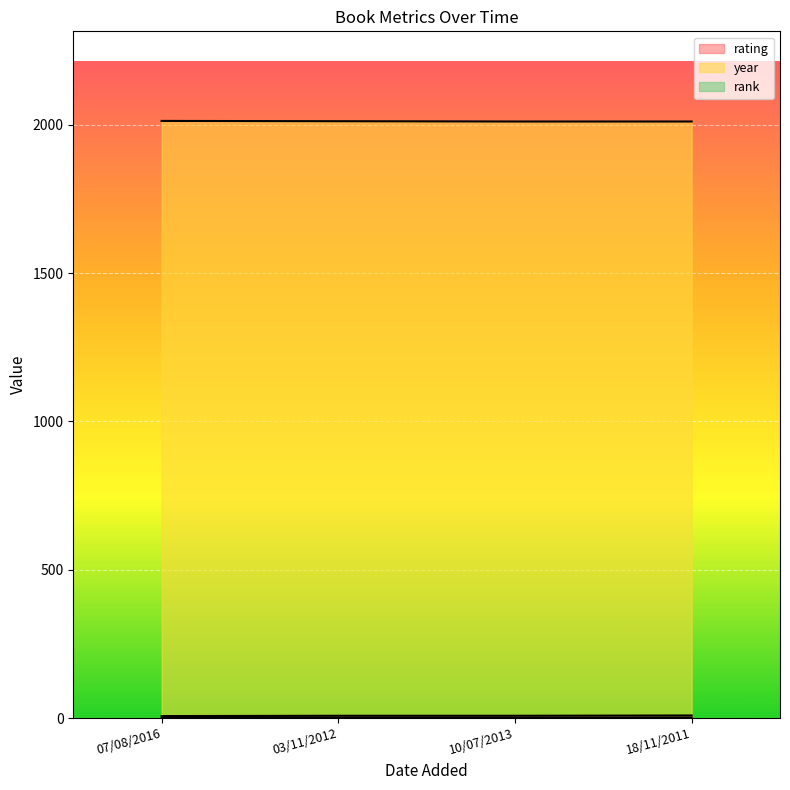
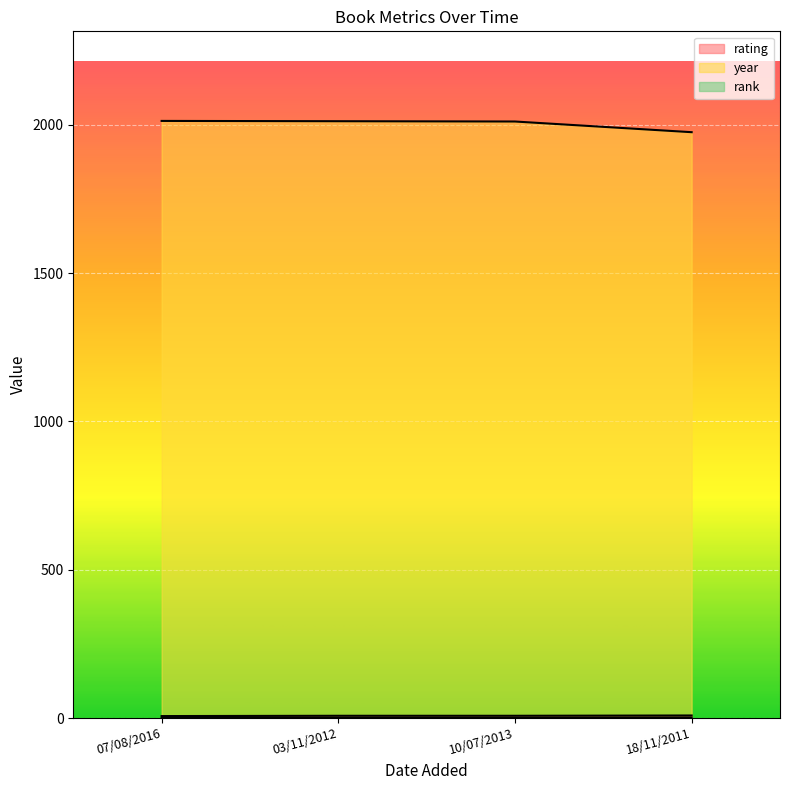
year, 18/11/2011: 2010 -> 1980
